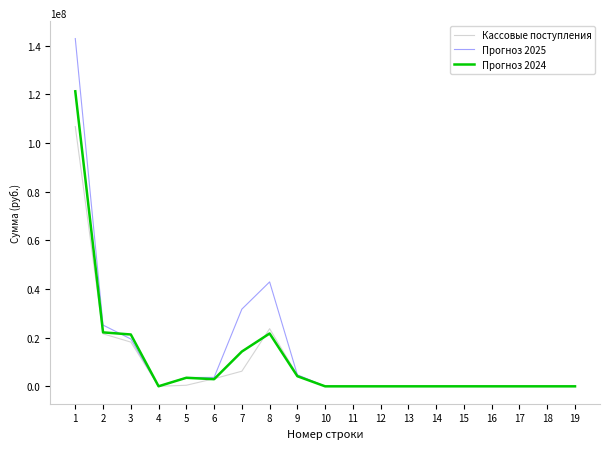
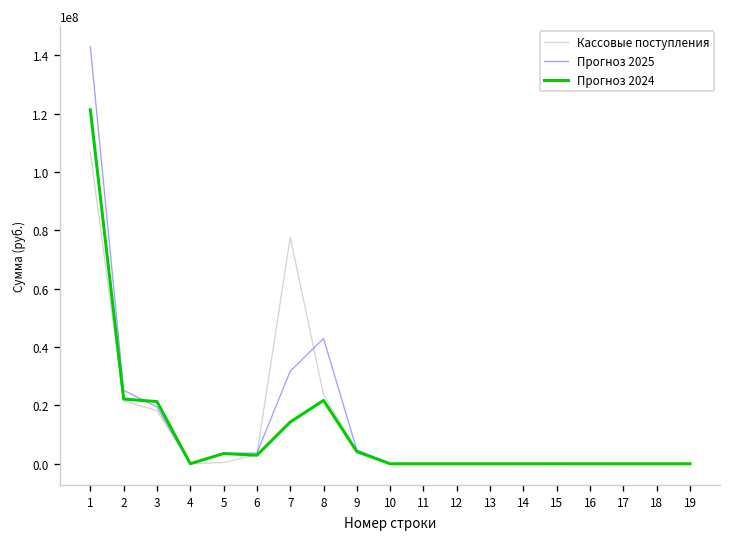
Кассовые поступления, 7: 6000000 -> 78000000
